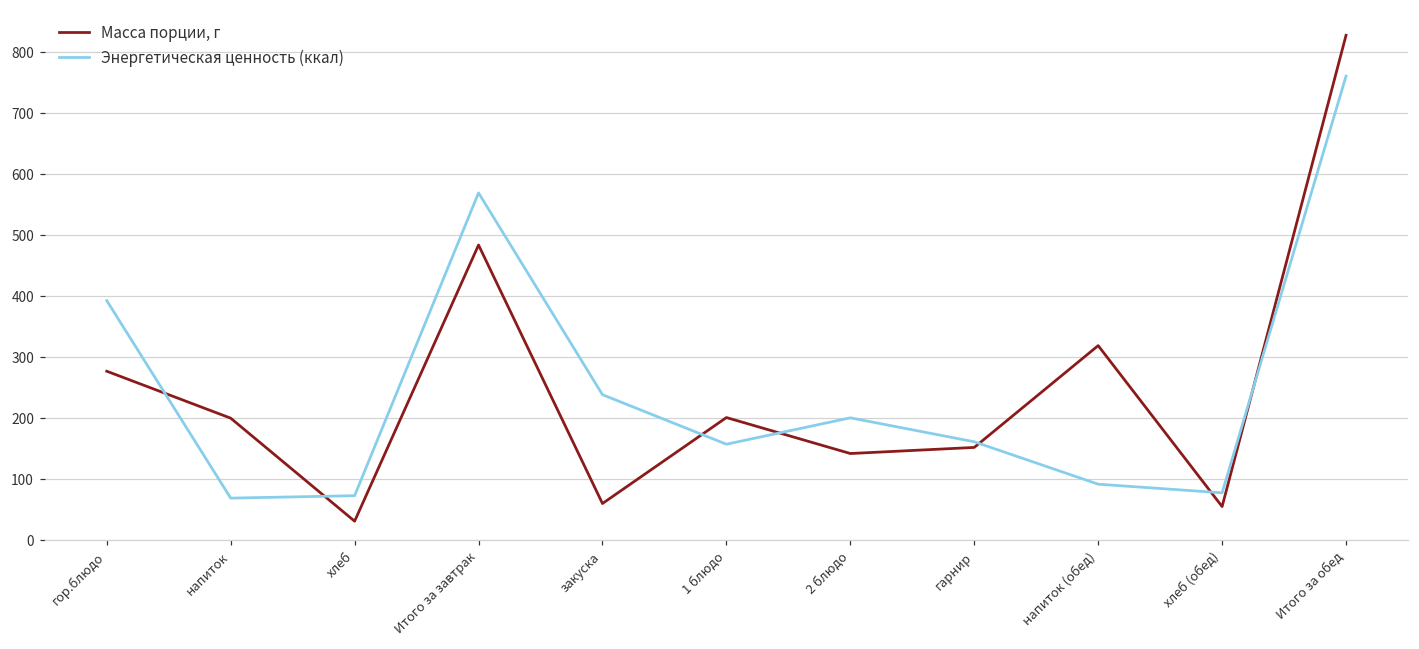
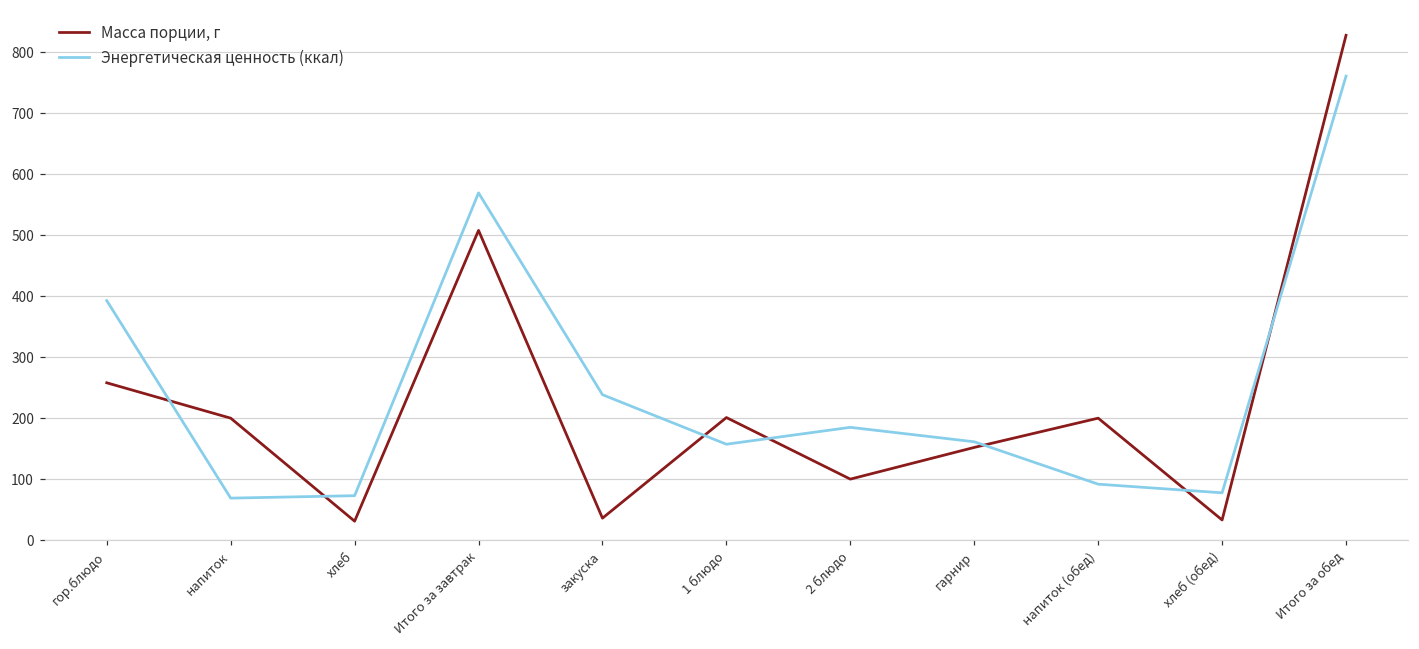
Масса порции, г, гор.блюдо: 280 -> 260
Масса порции, г, Итого за завтрак: 480 -> 510
Масса порции, г, закуска: 60 -> 40
Масса порции, г, 2 блюдо: 140 -> 100
Энергетическая ценность (ккал), 2 блюдо: 200 -> 180
Масса порции, г, напиток (обед): 320 -> 200
Масса порции, г, хлеб (обед): 60 -> 30
